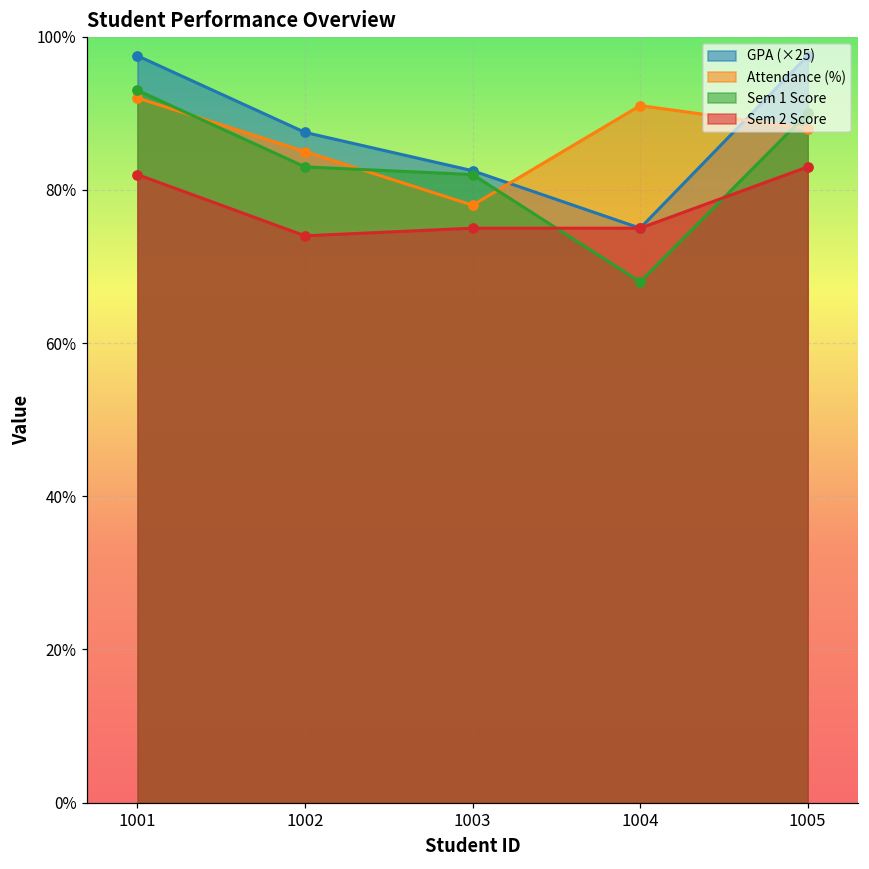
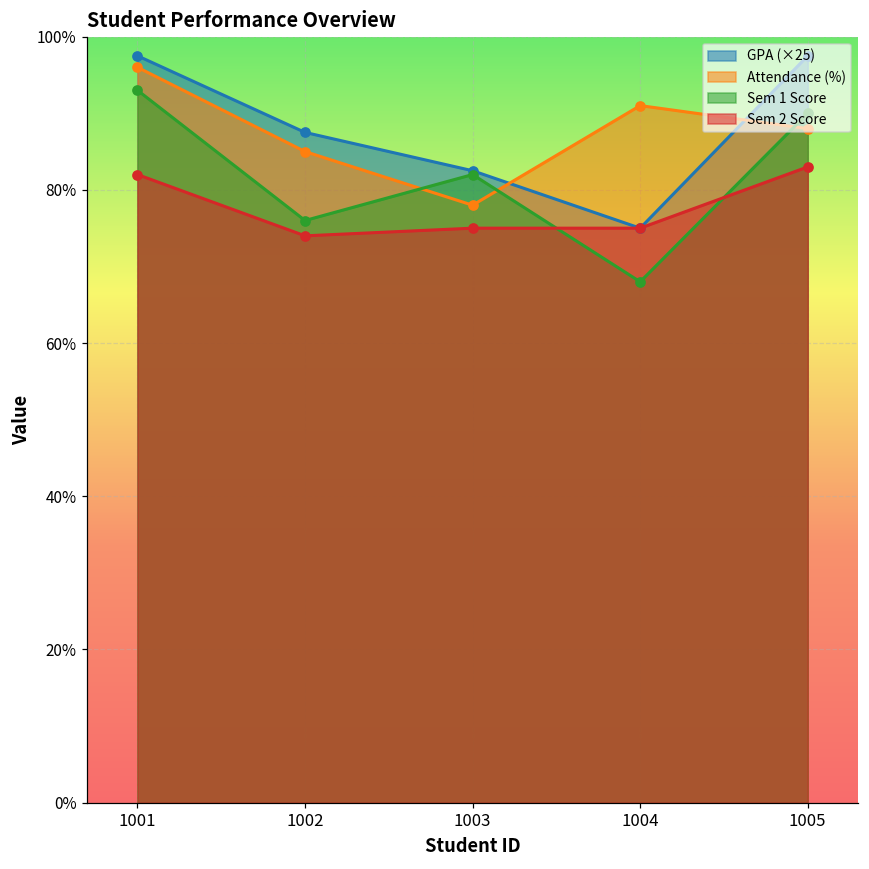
Attendance (%), 1001: 92% -> 96%
Sem 1 Score, 1002: 83% -> 76%
